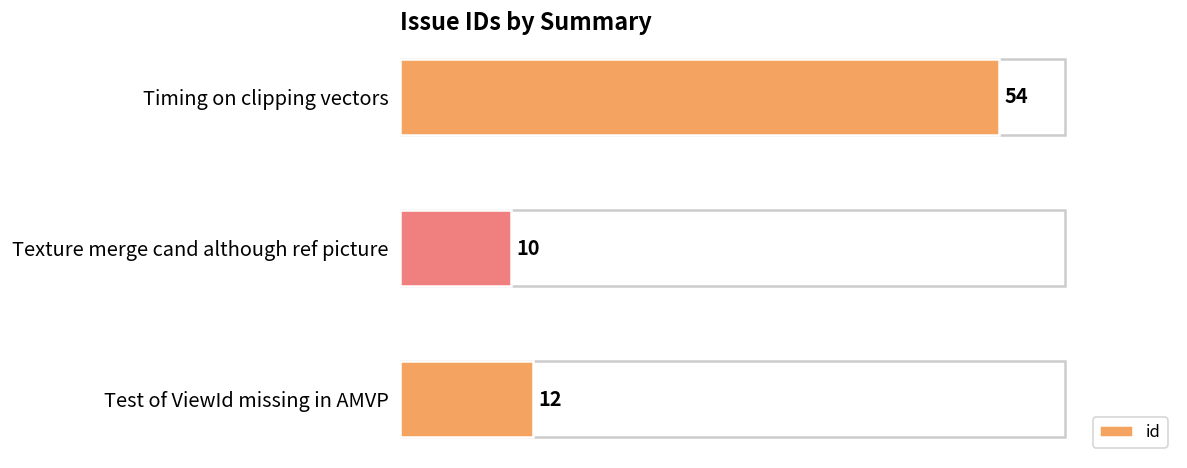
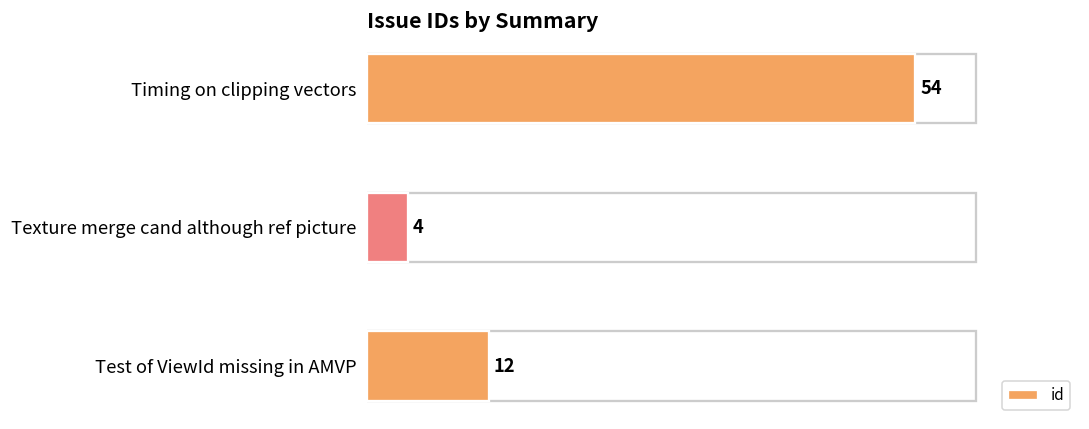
Texture merge cand although ref picture: 10 -> 4
